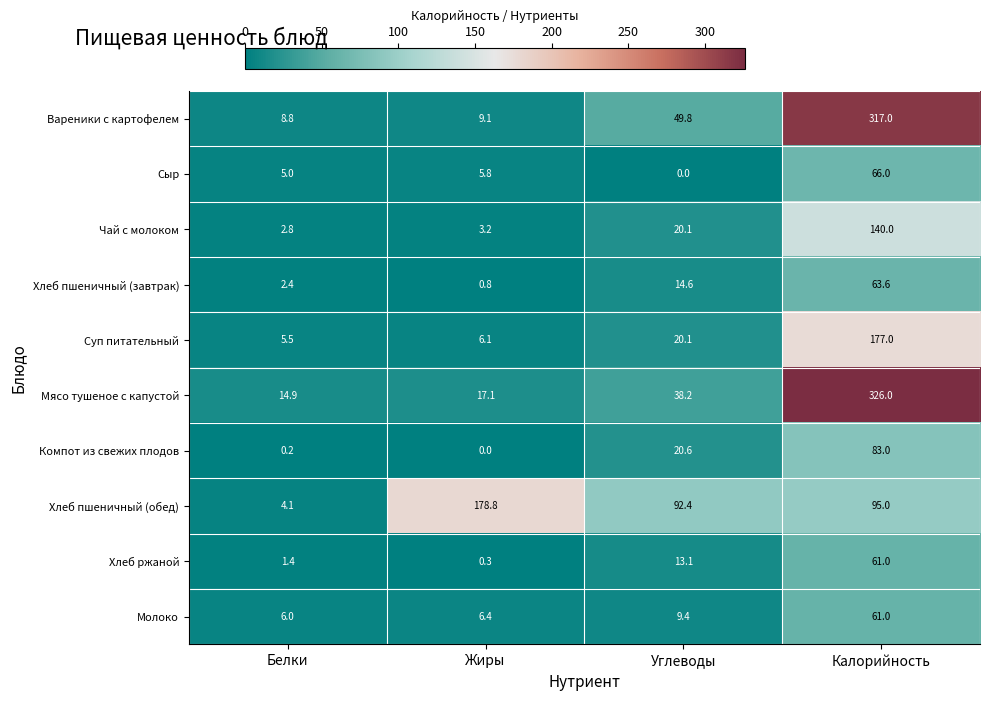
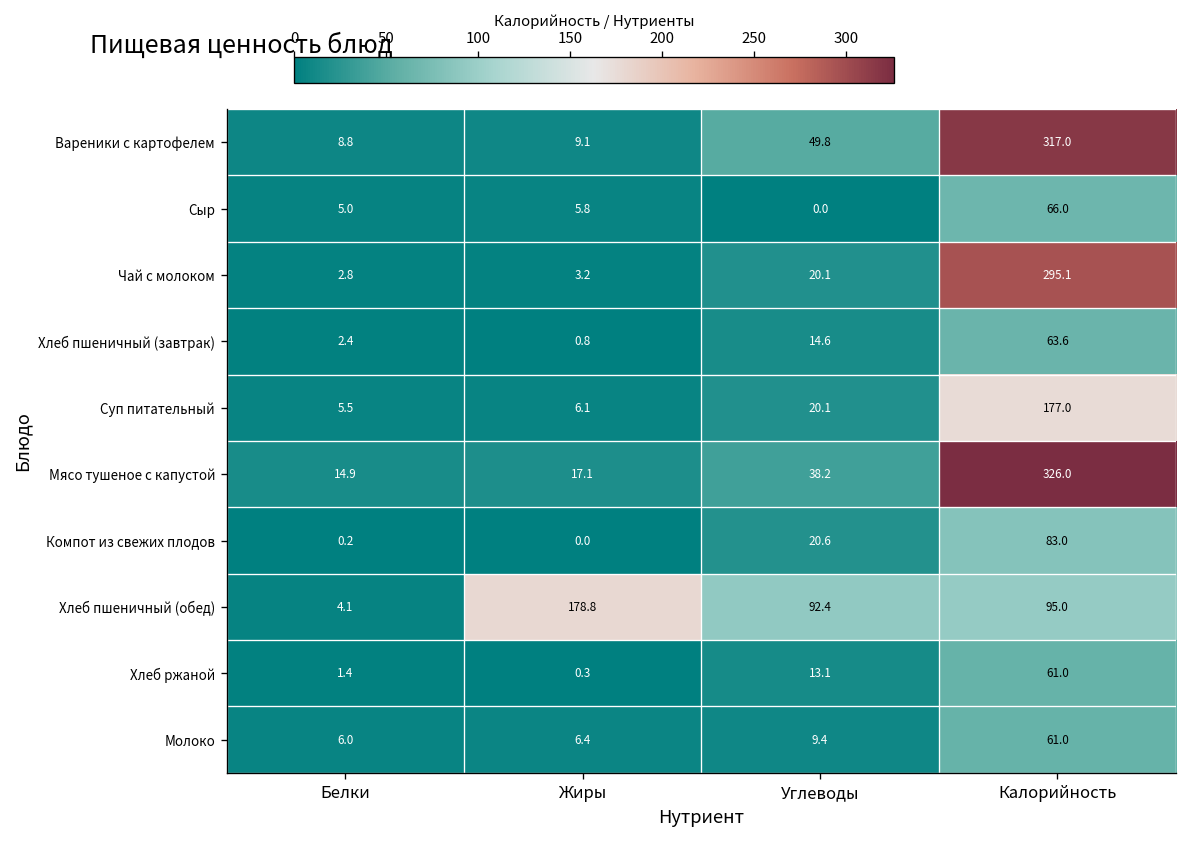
Чай с молоком, Калорийность: 140.0 -> 295.1
